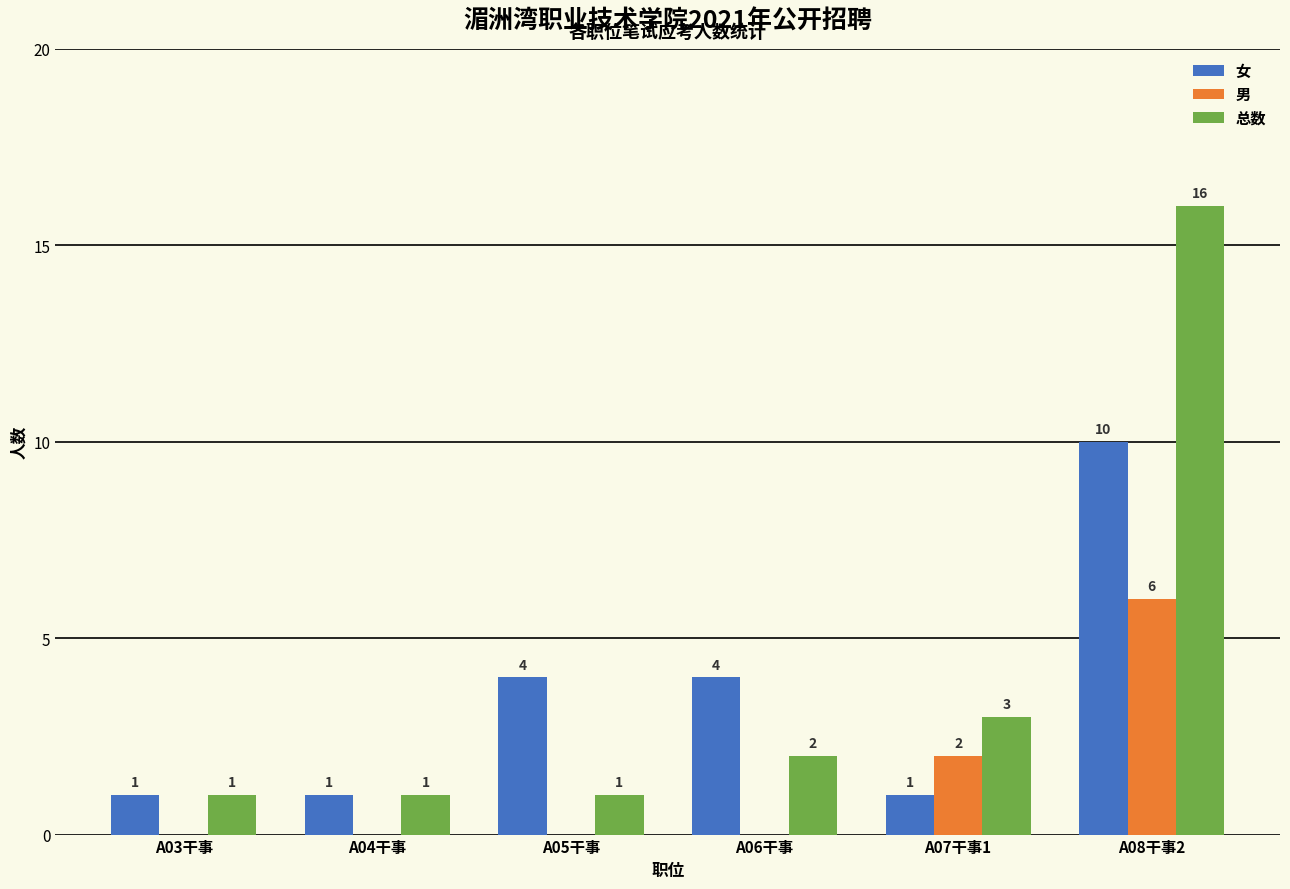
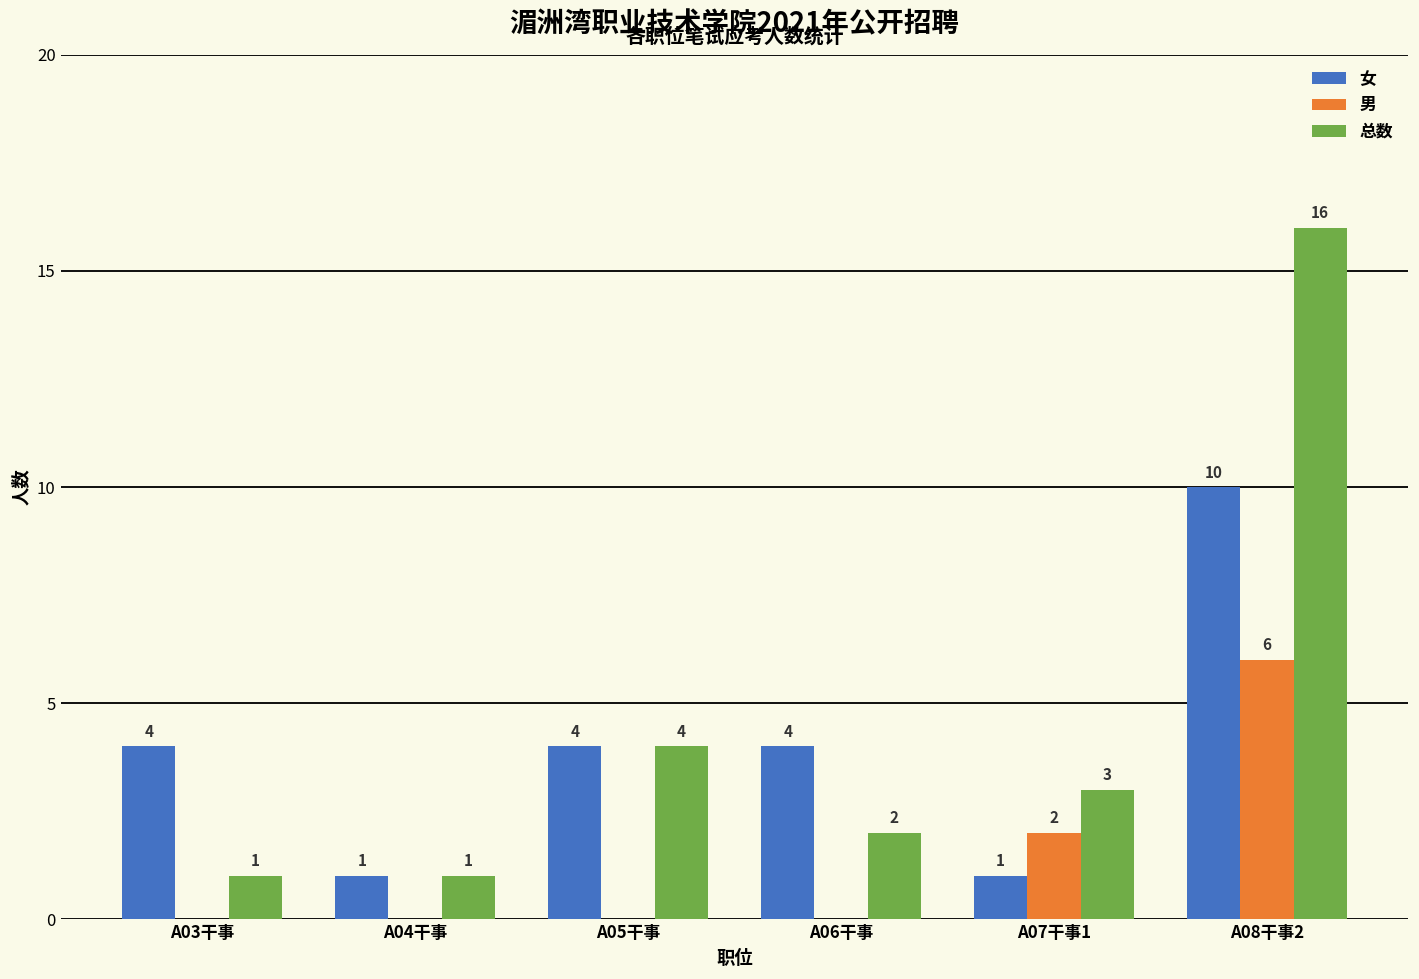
女, A03干事: 1 -> 4
总数, A05干事: 1 -> 4
